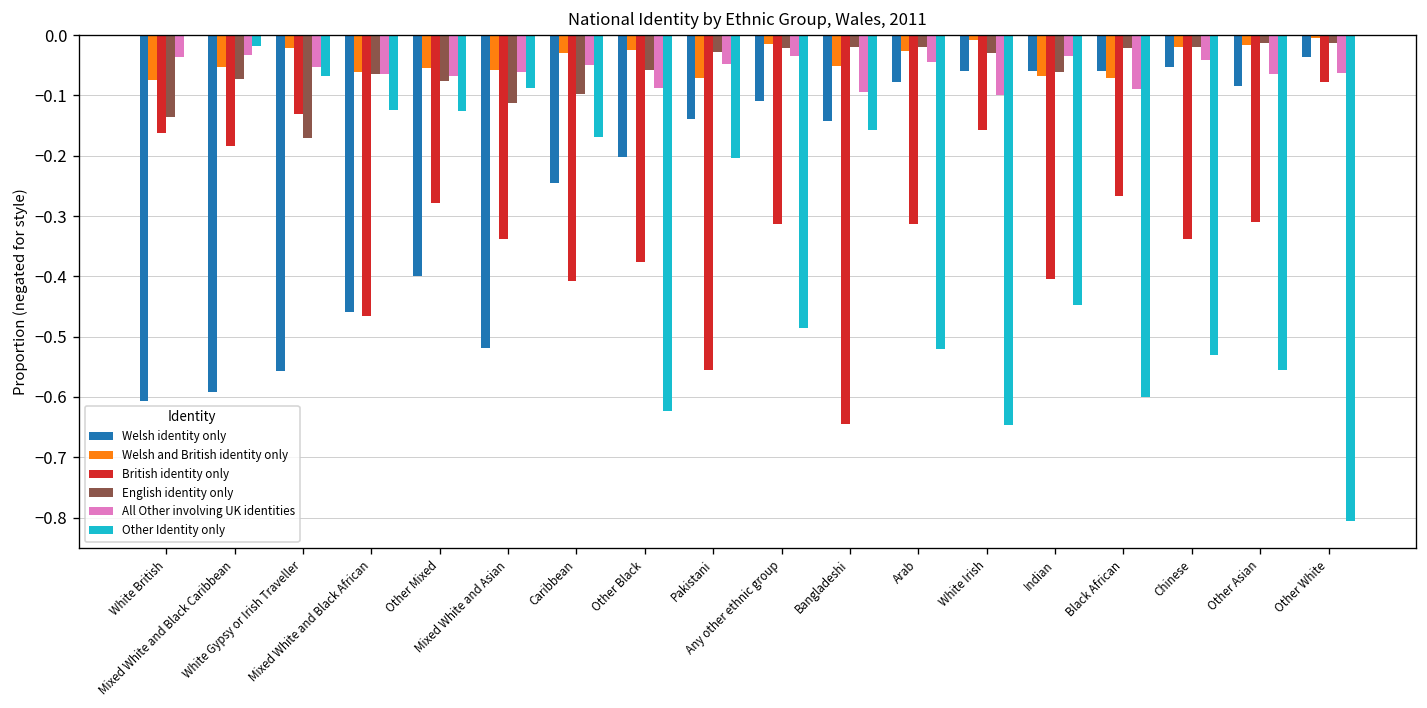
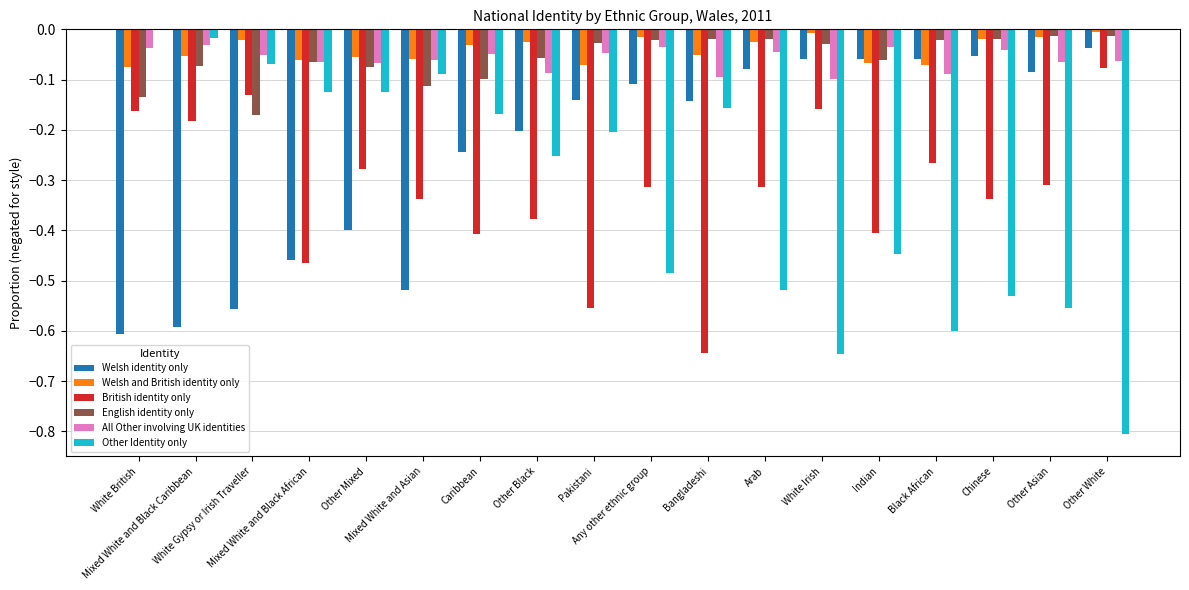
Other Identity only, Other Black: -0.62 -> -0.25
